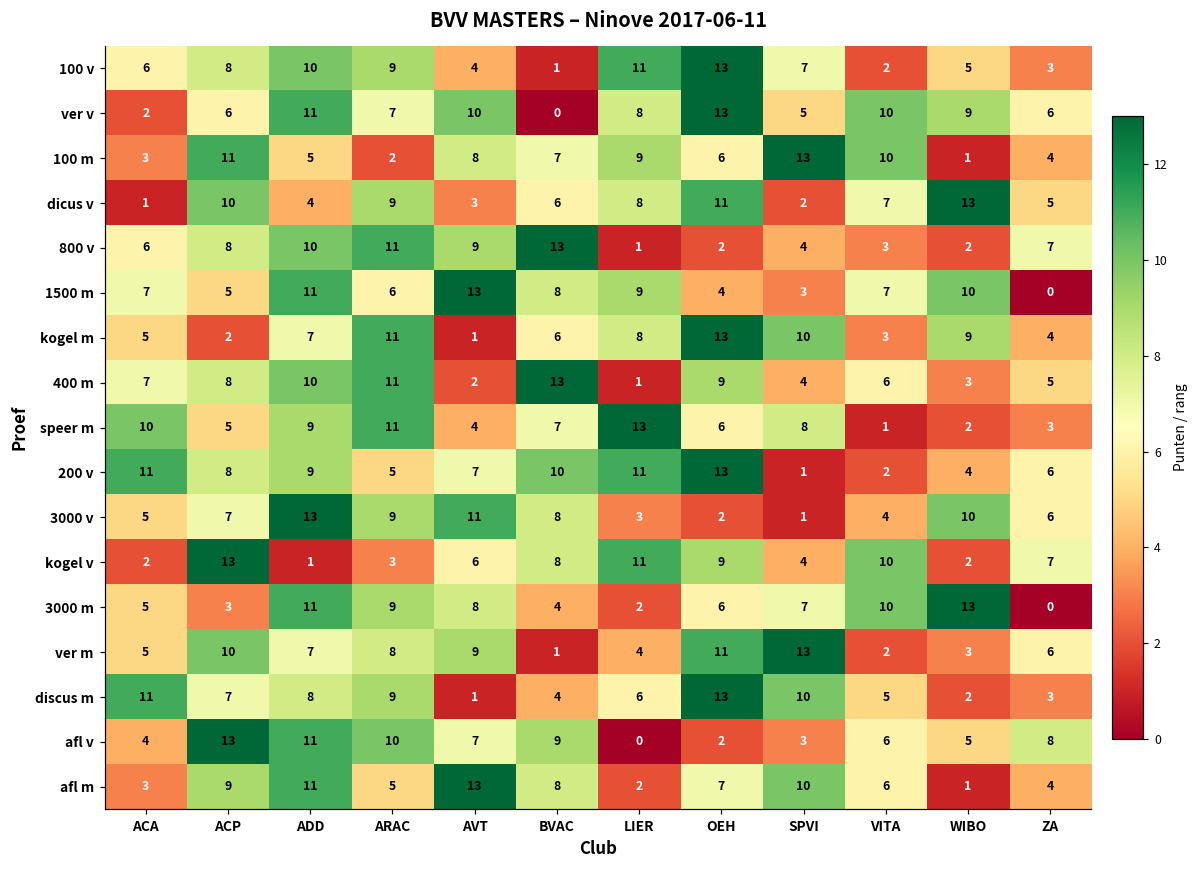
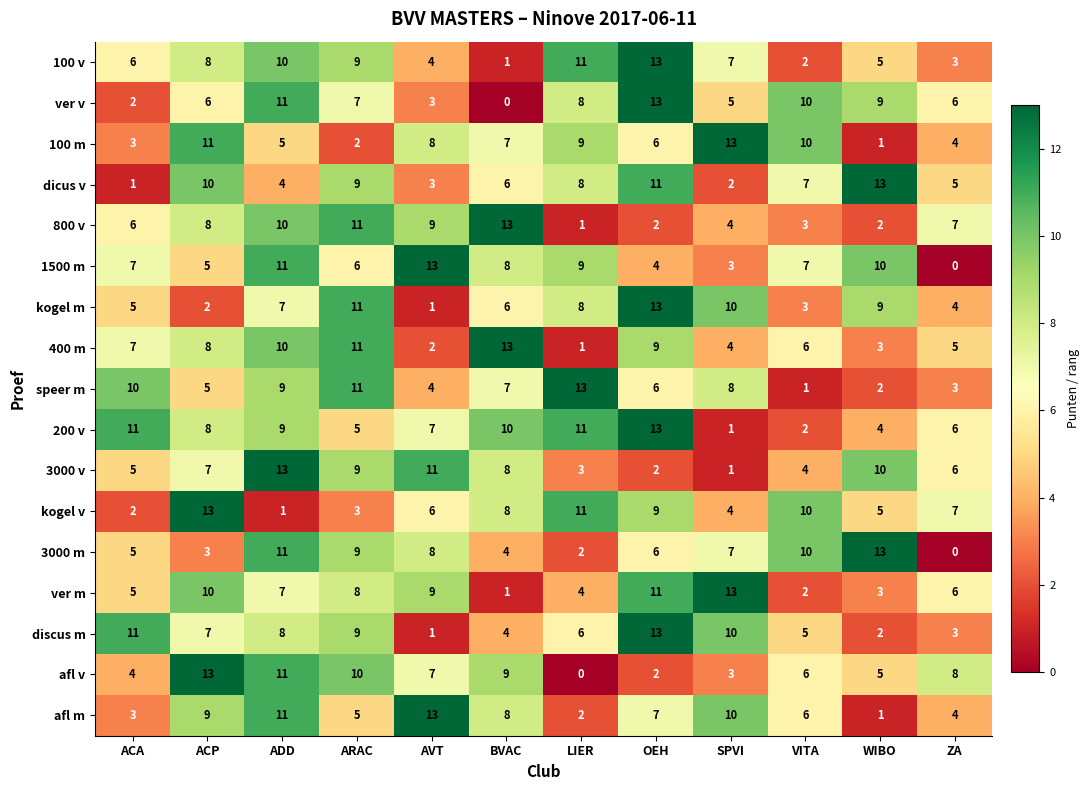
ver v, AVT: 10 -> 3
kogel v, WIBO: 2 -> 5
